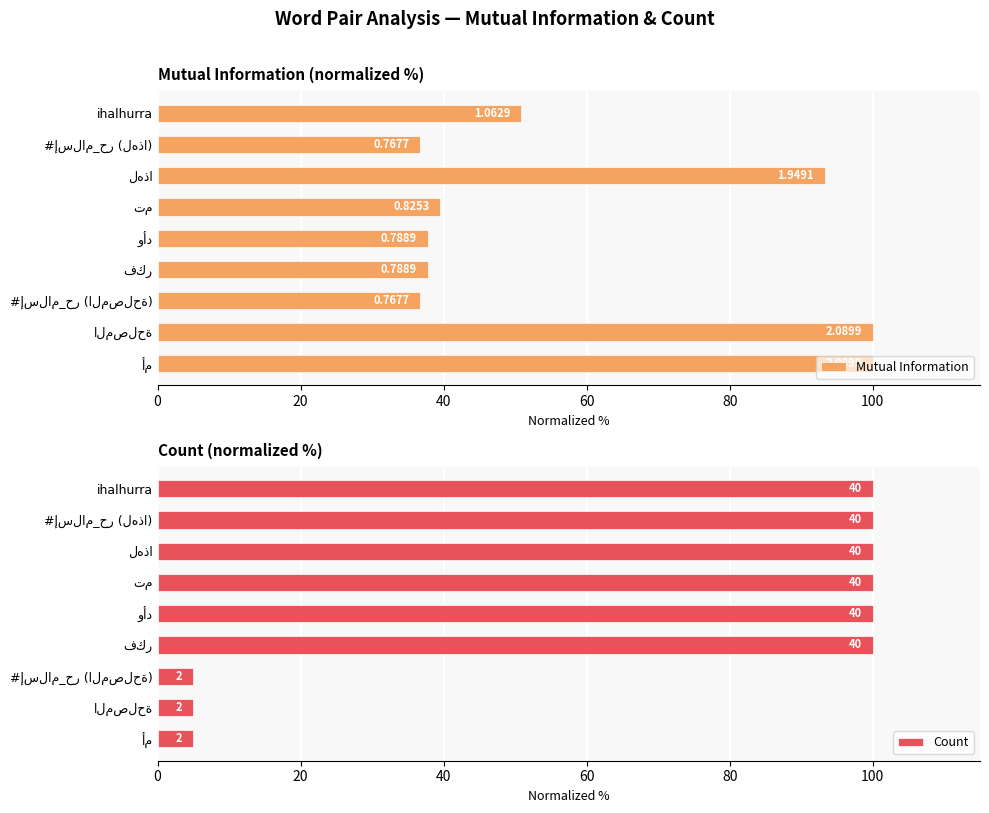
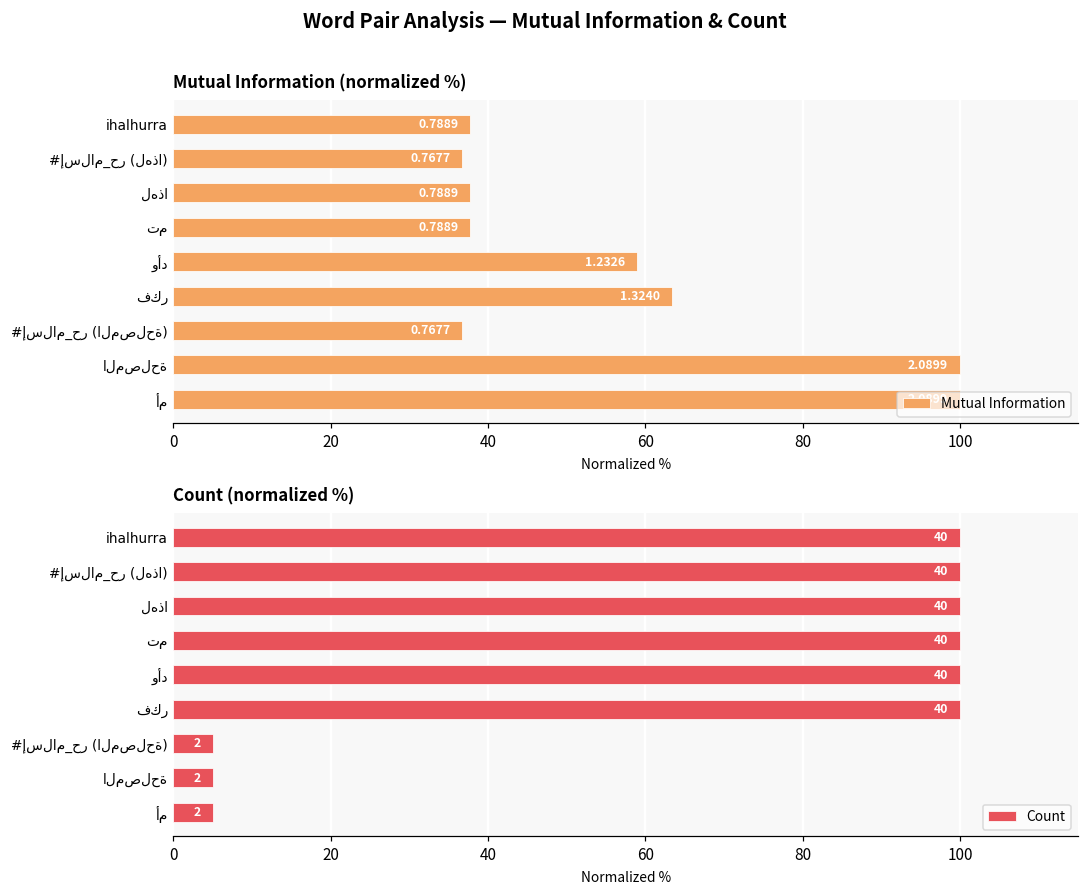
Mutual Information (normalized %), ihalhurra: 1.0629 -> 0.7889
Mutual Information (normalized %), لهذا: 1.9491 -> 0.7889
Mutual Information (normalized %), تم: 0.8253 -> 0.7889
Mutual Information (normalized %), وأد: 0.7889 -> 1.2326
Mutual Information (normalized %), فكر: 0.7889 -> 1.3240
